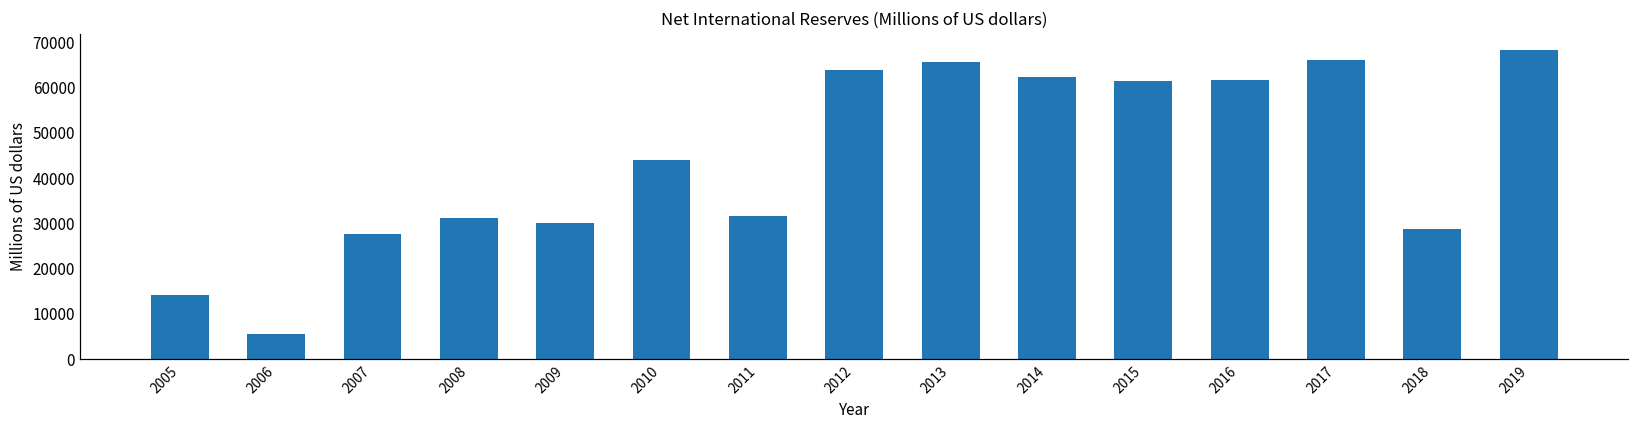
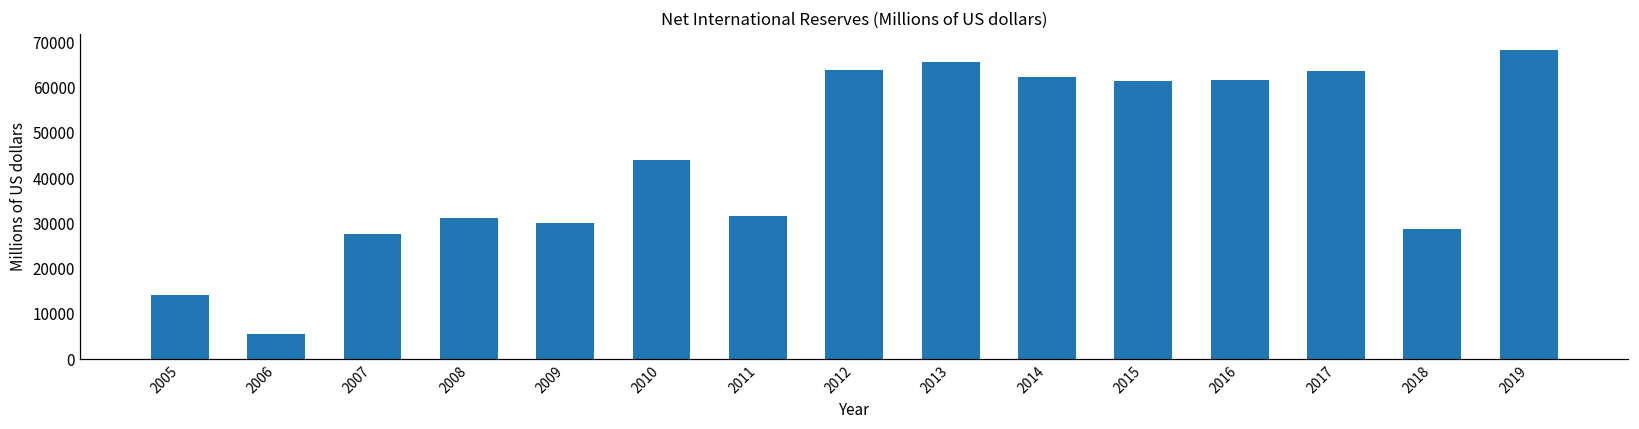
2017: 66000 -> 64000
